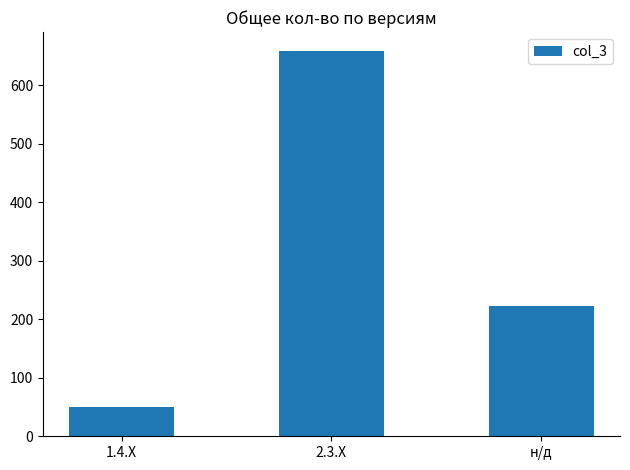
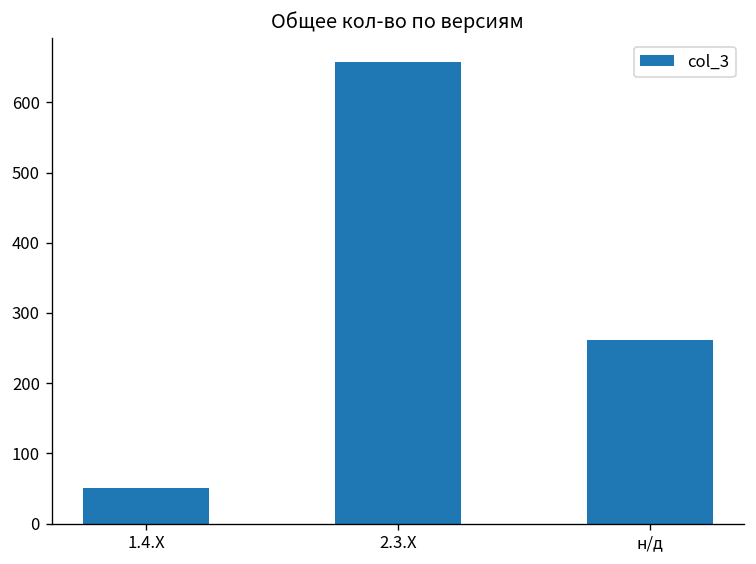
н/д: 220 -> 260
